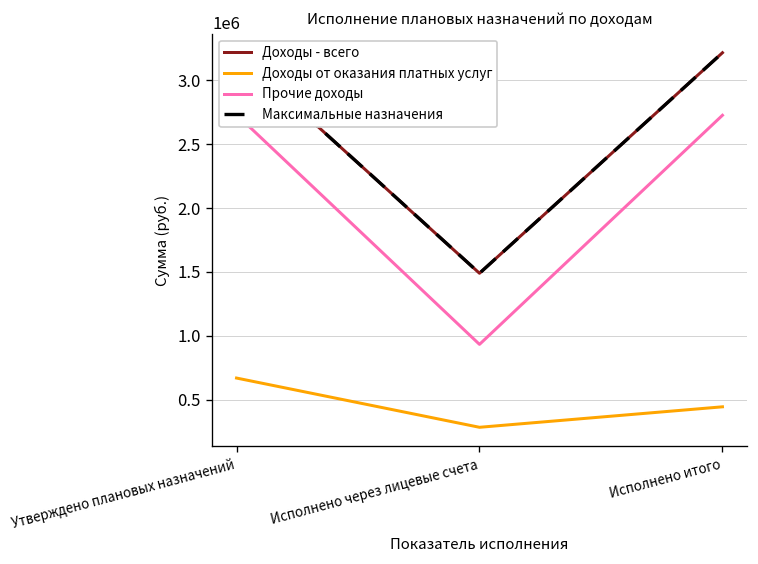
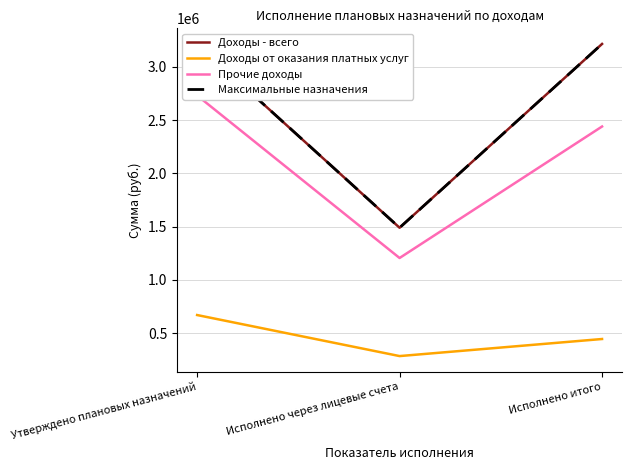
Прочие доходы, Исполнено через лицевые счета: 930000 -> 1210000
Прочие доходы, Исполнено итого: 2730000 -> 2440000
